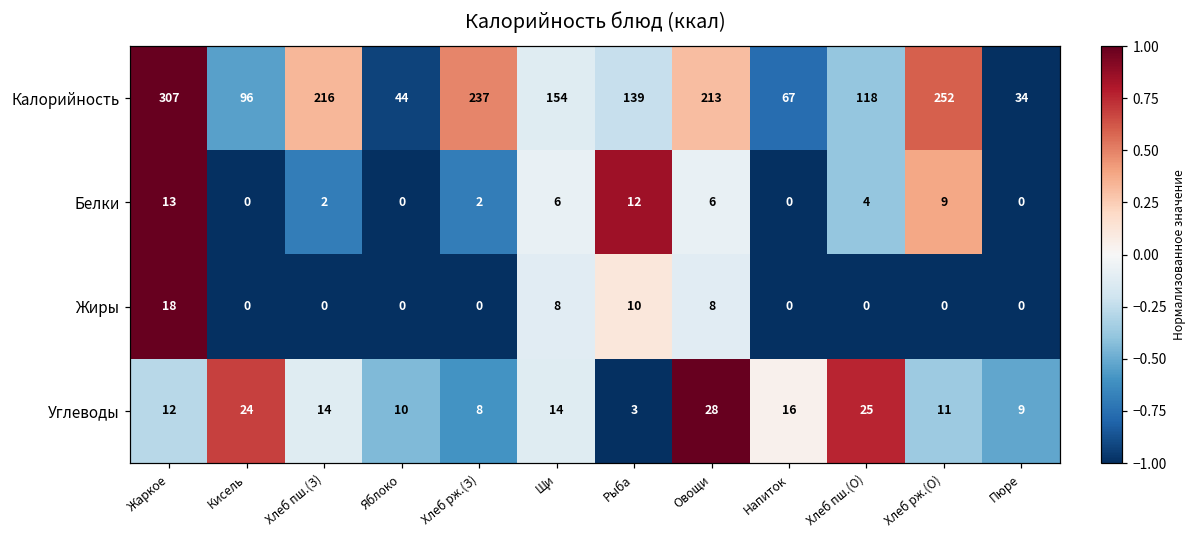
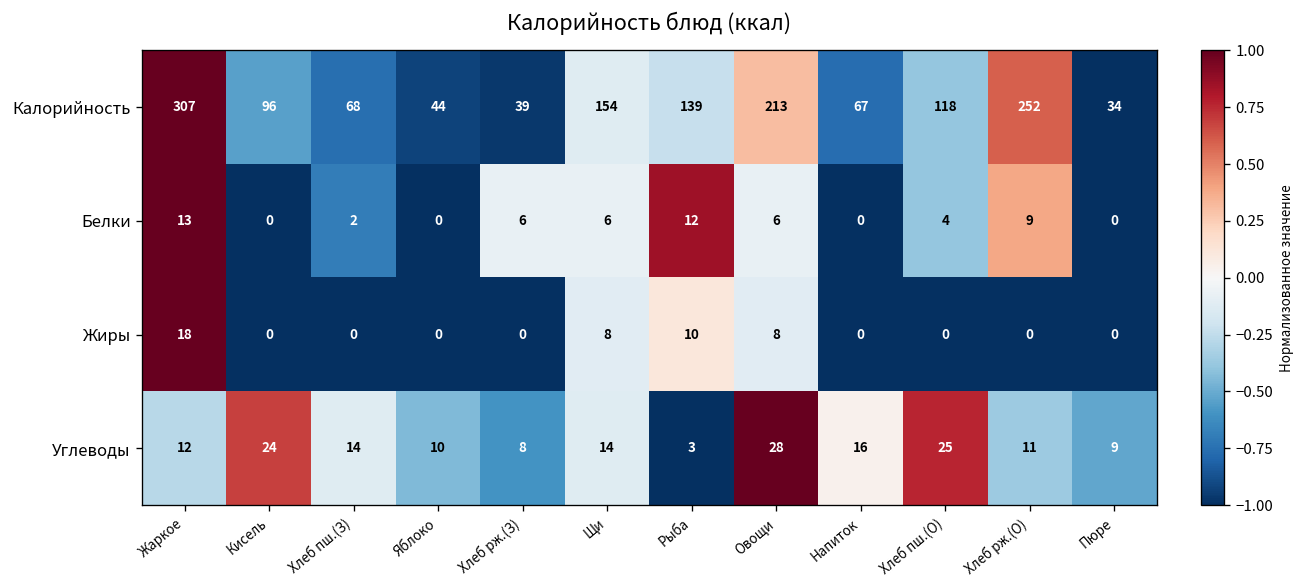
Калорийность, Хлеб пш.(З): 216 -> 68
Калорийность, Хлеб рж.(З): 237 -> 39
Белки, Хлеб рж.(З): 2 -> 6
